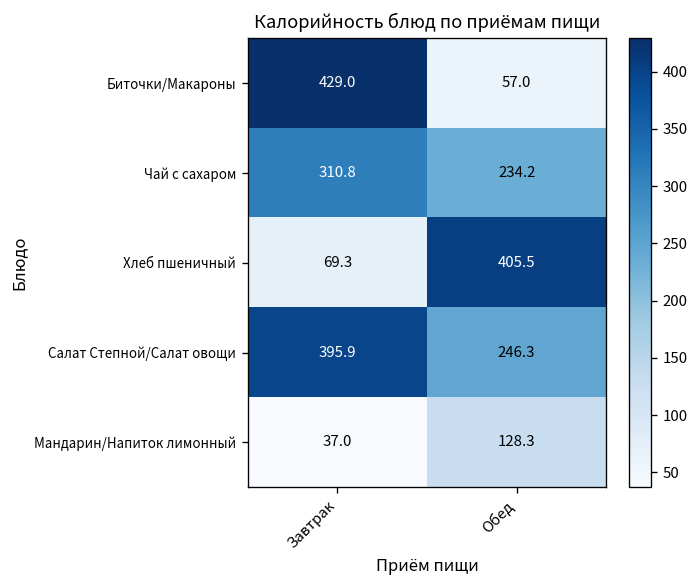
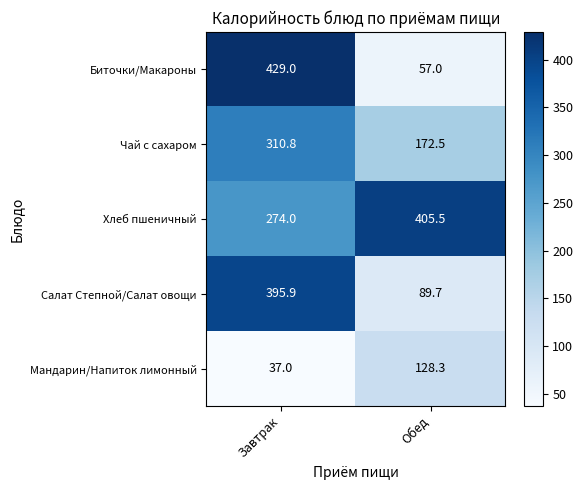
Чай с сахаром, Обед: 234.2 -> 172.5
Хлеб пшеничный, Завтрак: 69.3 -> 274.0
Салат Степной/Салат овощи, Обед: 246.3 -> 89.7
